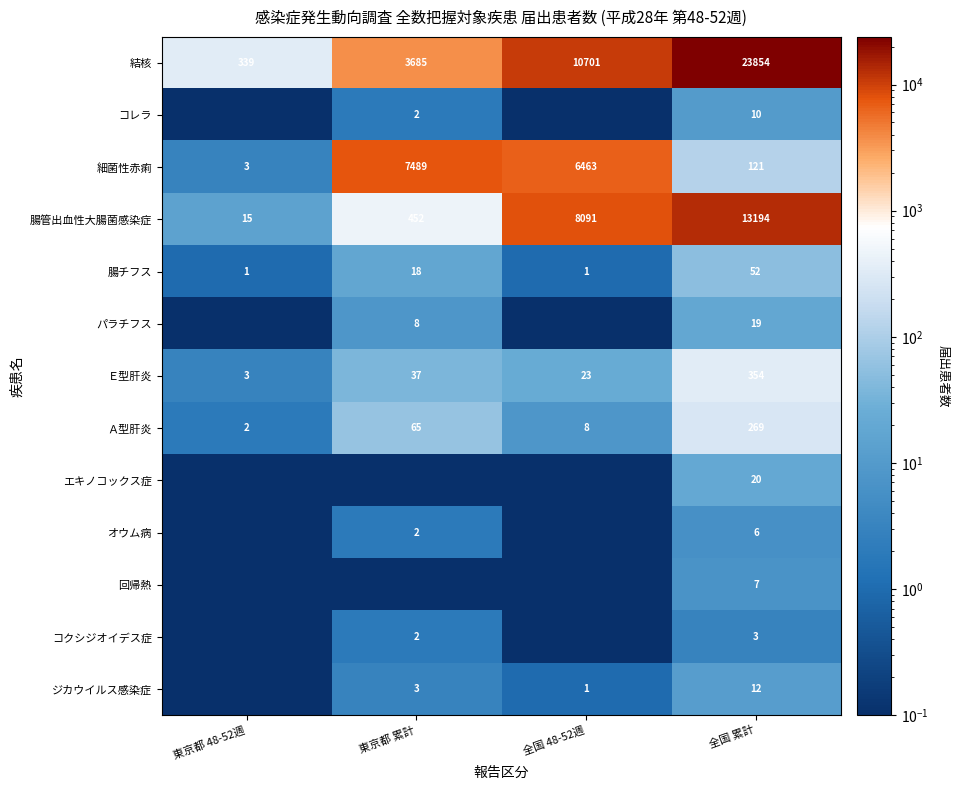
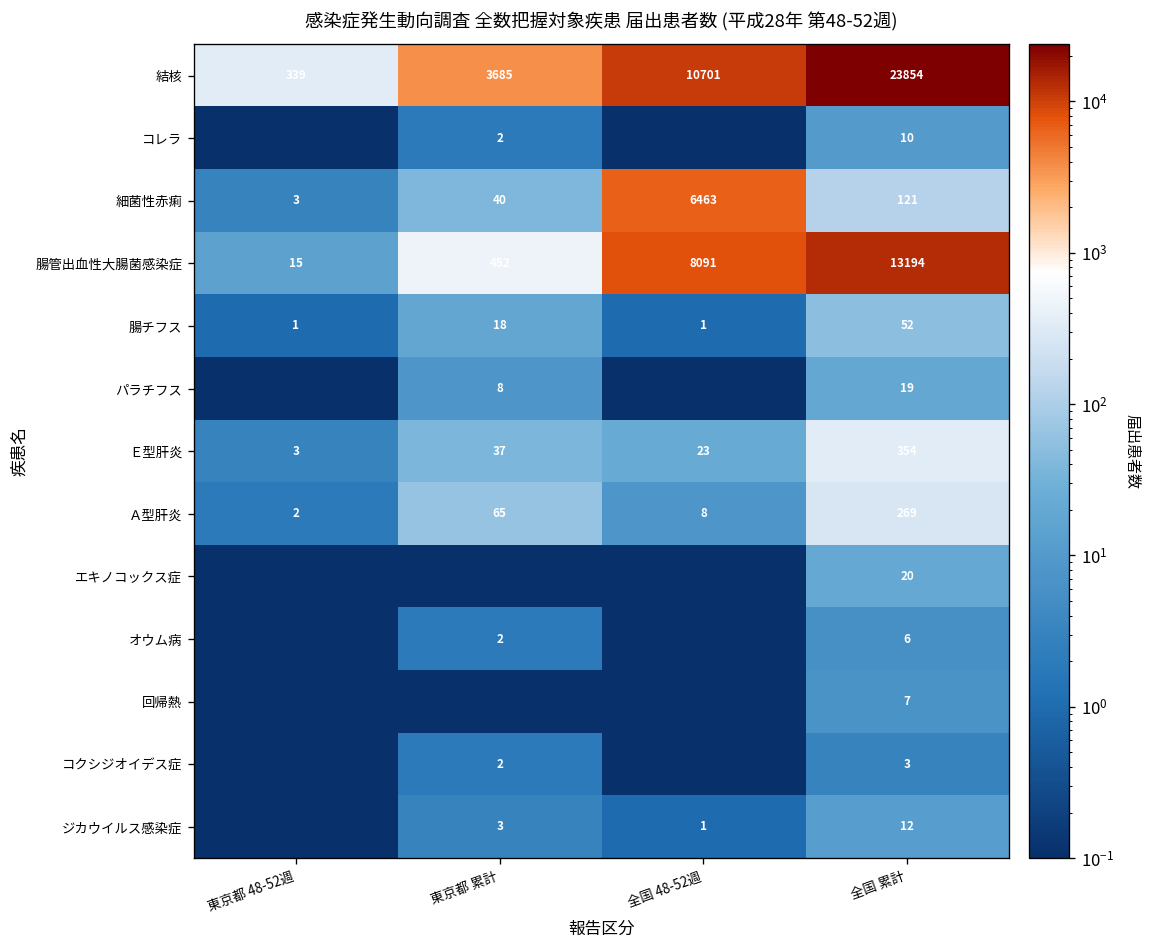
細菌性赤痢, 東京都 累計: 7489 -> 40
